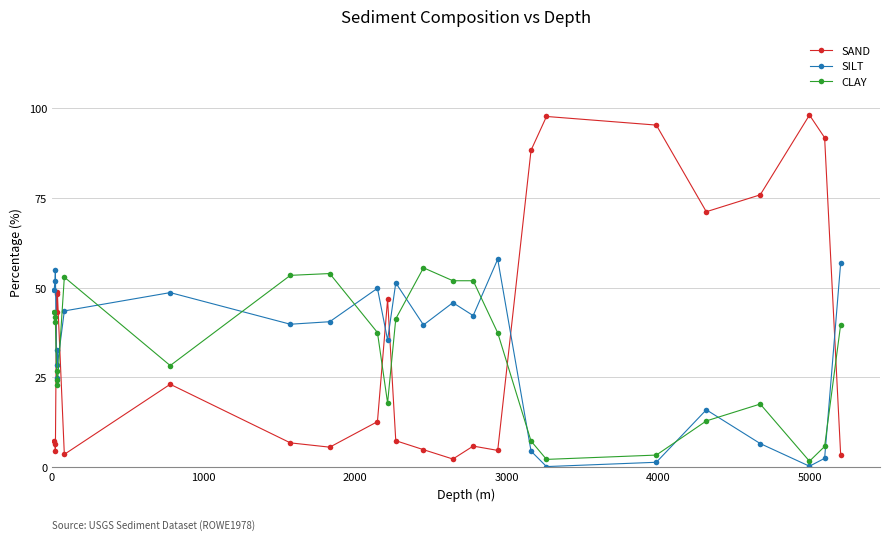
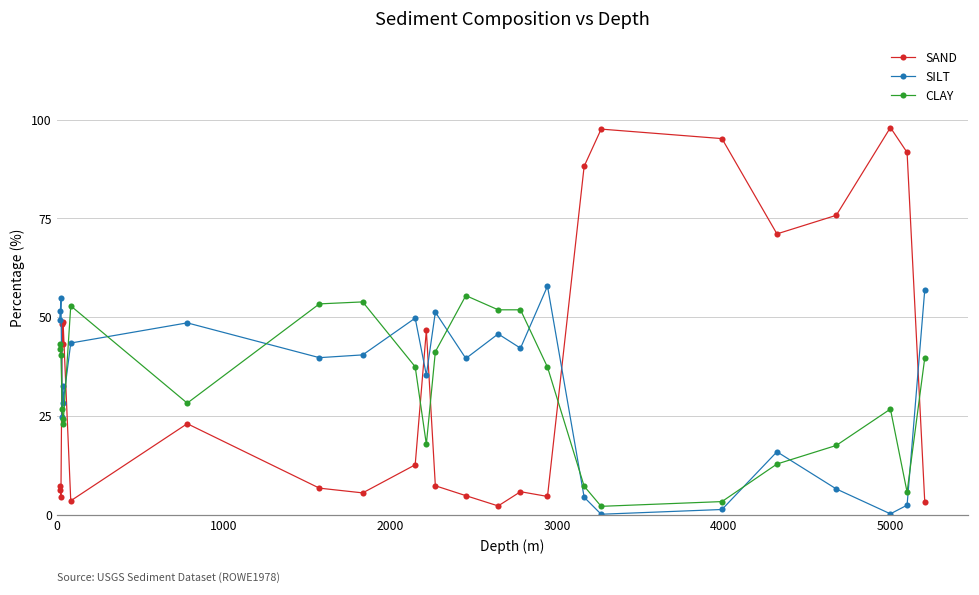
CLAY, 5000: 2 -> 27
